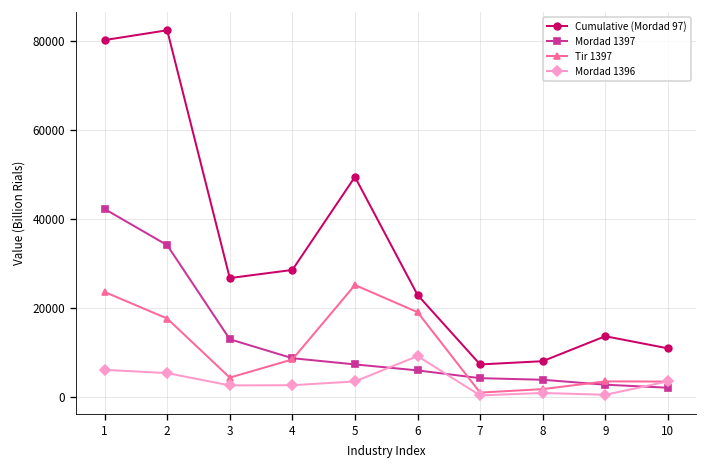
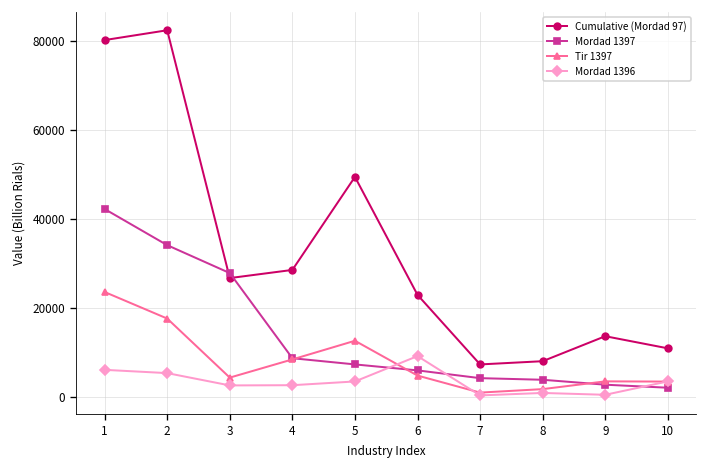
Mordad 1397, 3: 13000 -> 28000
Tir 1397, 5: 25000 -> 13000
Tir 1397, 6: 19000 -> 5000
